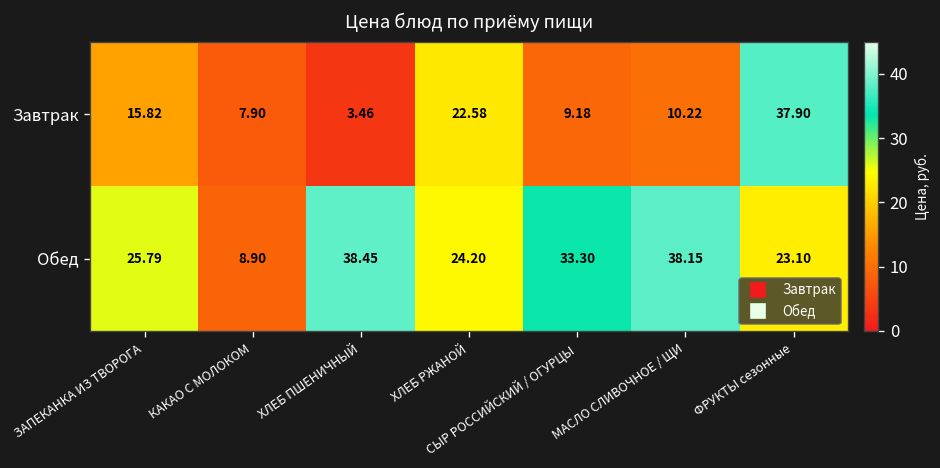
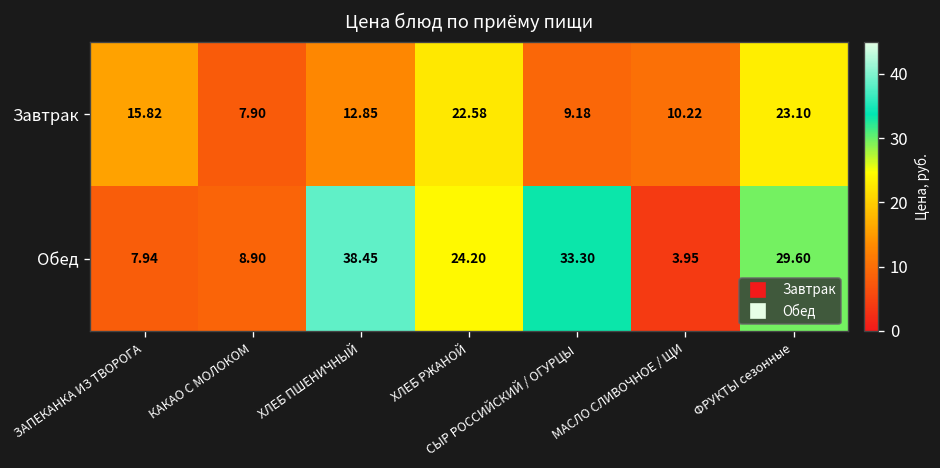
Завтрак, ХЛЕБ ПШЕНИЧНЫЙ: 3.46 -> 12.85
Завтрак, ФРУКТЫ сезонные: 37.90 -> 23.10
Обед, ЗАПЕКАНКА ИЗ ТВОРОГА: 25.79 -> 7.94
Обед, МАСЛО СЛИВОЧНОЕ / ЩИ: 38.15 -> 3.95
Обед, ФРУКТЫ сезонные: 23.10 -> 29.60
